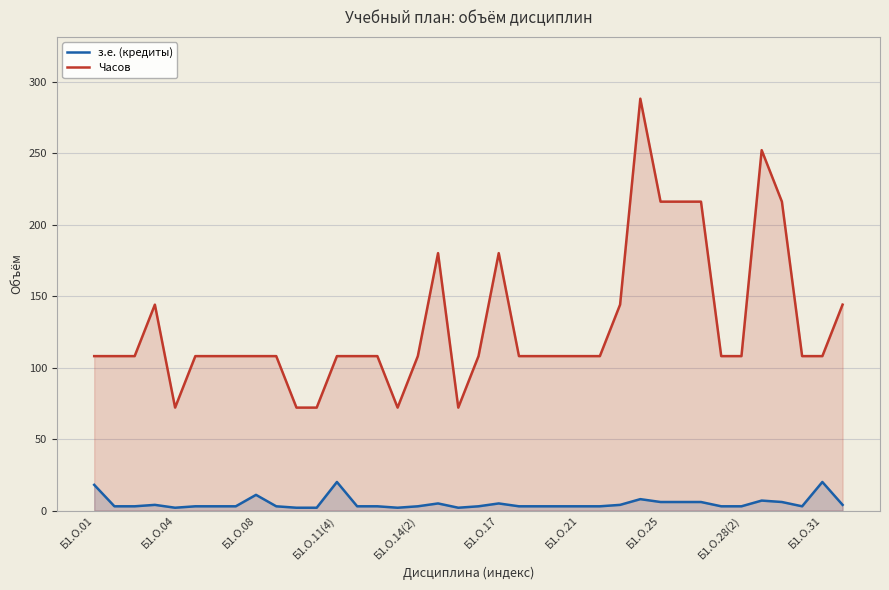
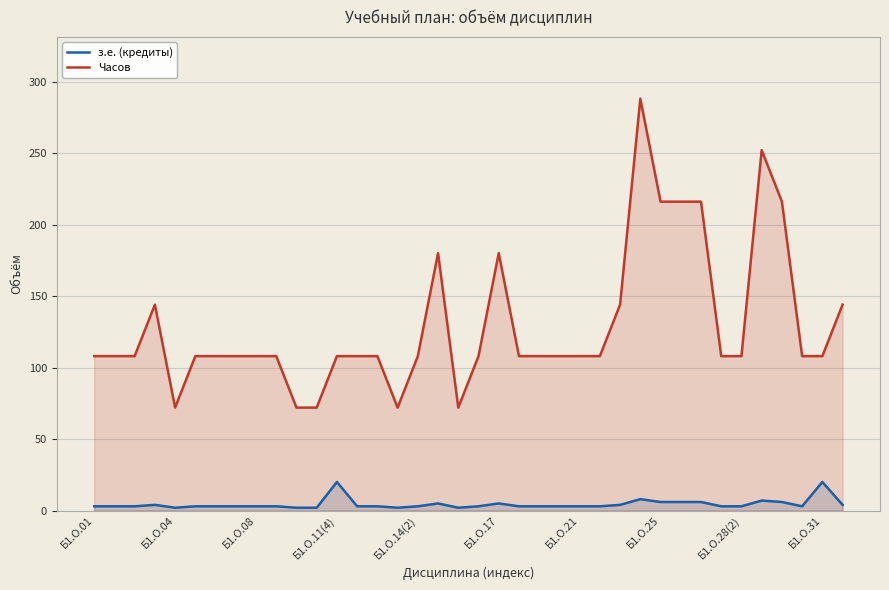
з.е. (кредиты), Б1.О.01: 18 -> 3
з.е. (кредиты), Б1.О.08: 11 -> 3
